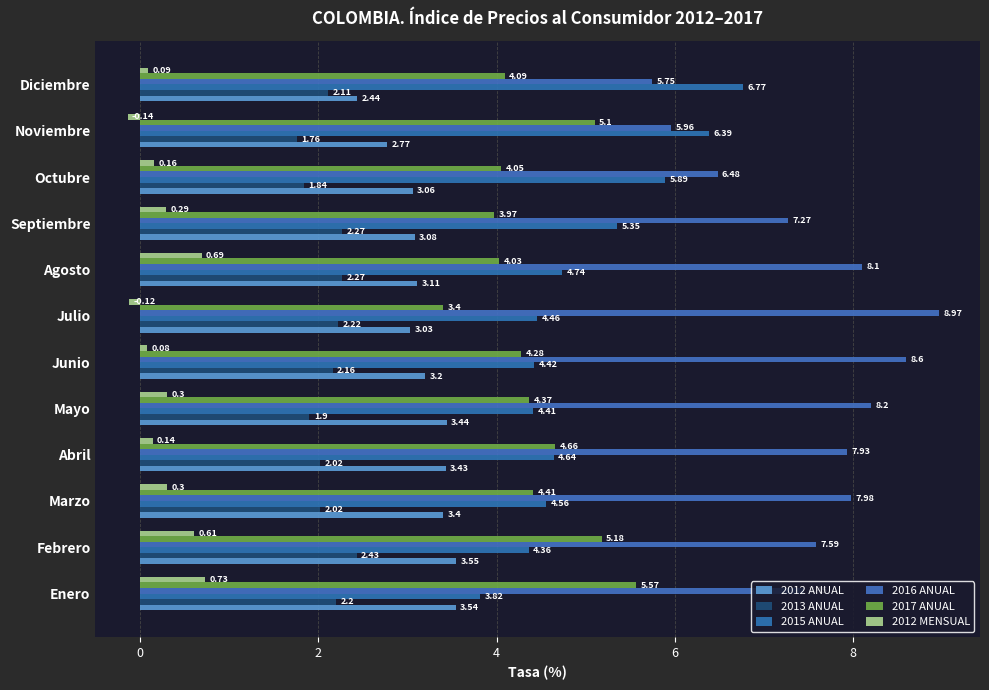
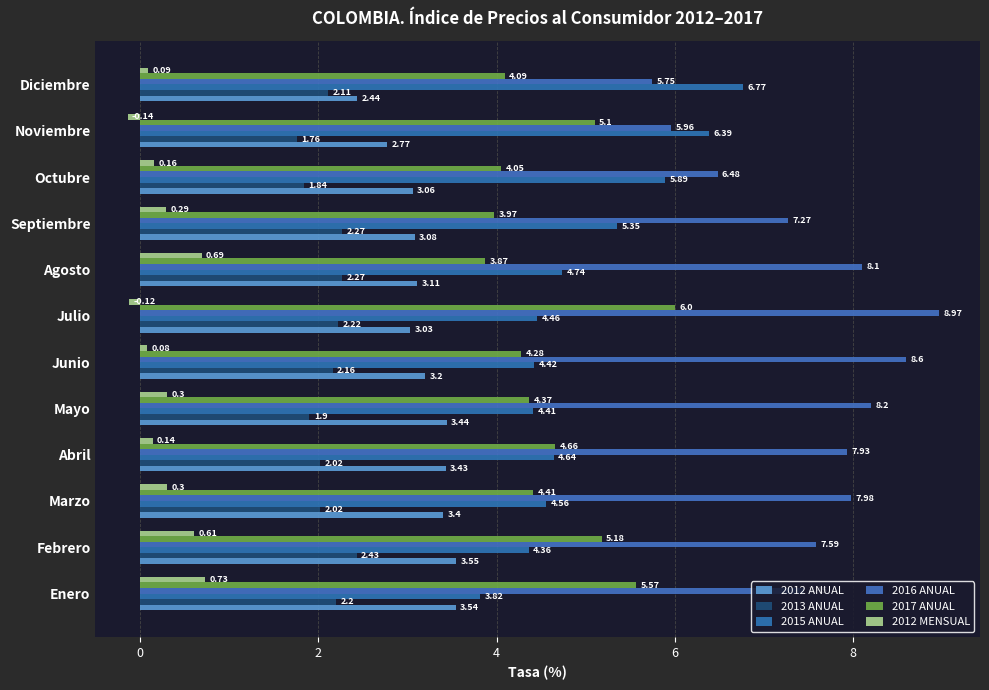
2017 ANUAL, Agosto: 4.03 -> 3.87
2017 ANUAL, Julio: 3.4 -> 6.0
